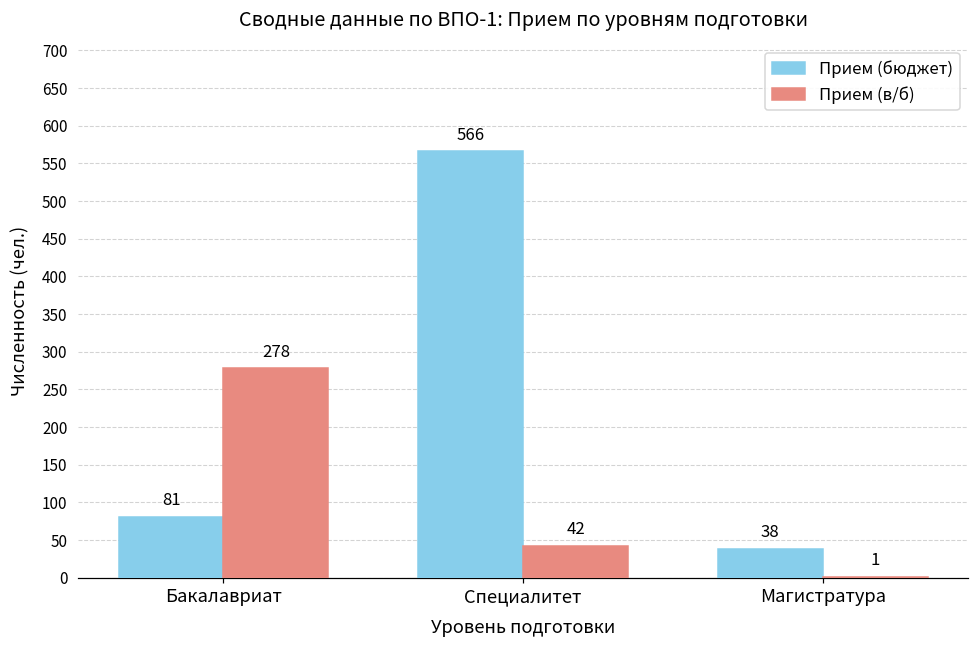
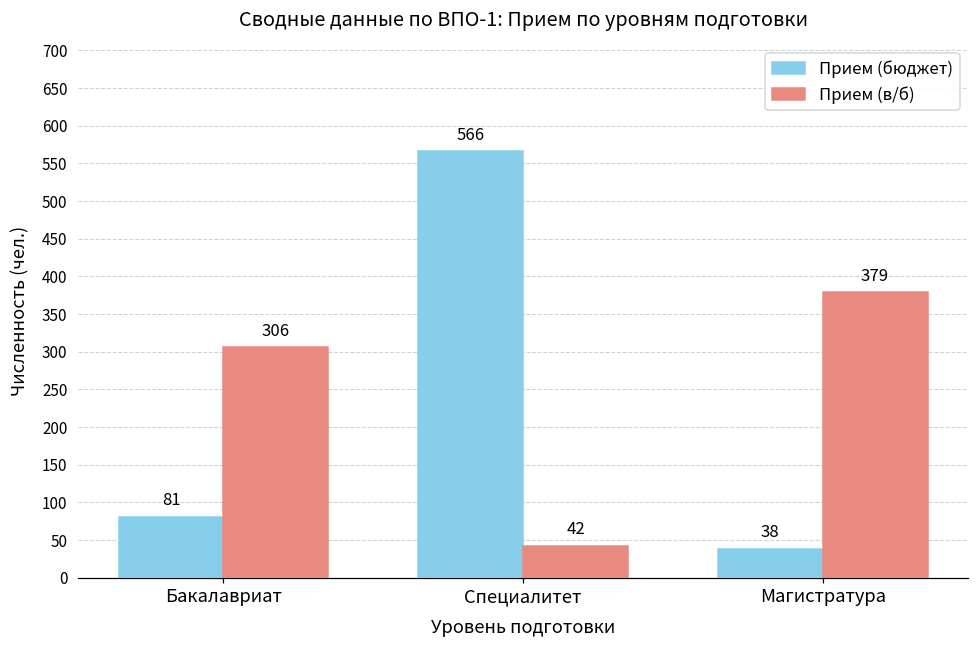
Прием (в/б), Бакалавриат: 278 -> 306
Прием (в/б), Магистратура: 1 -> 379
